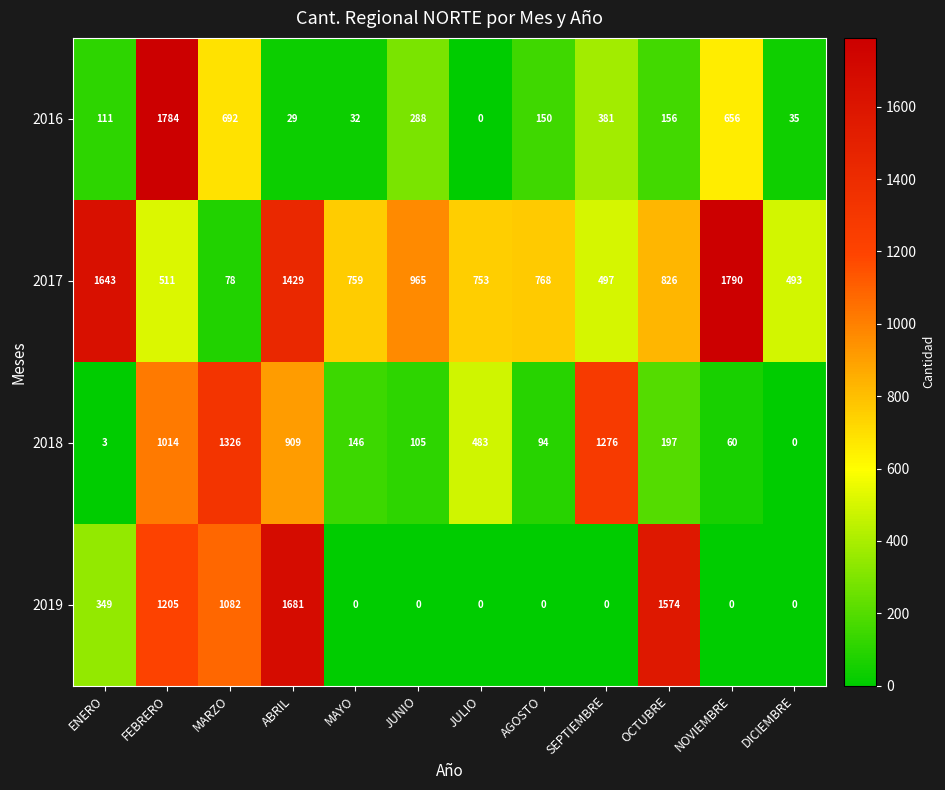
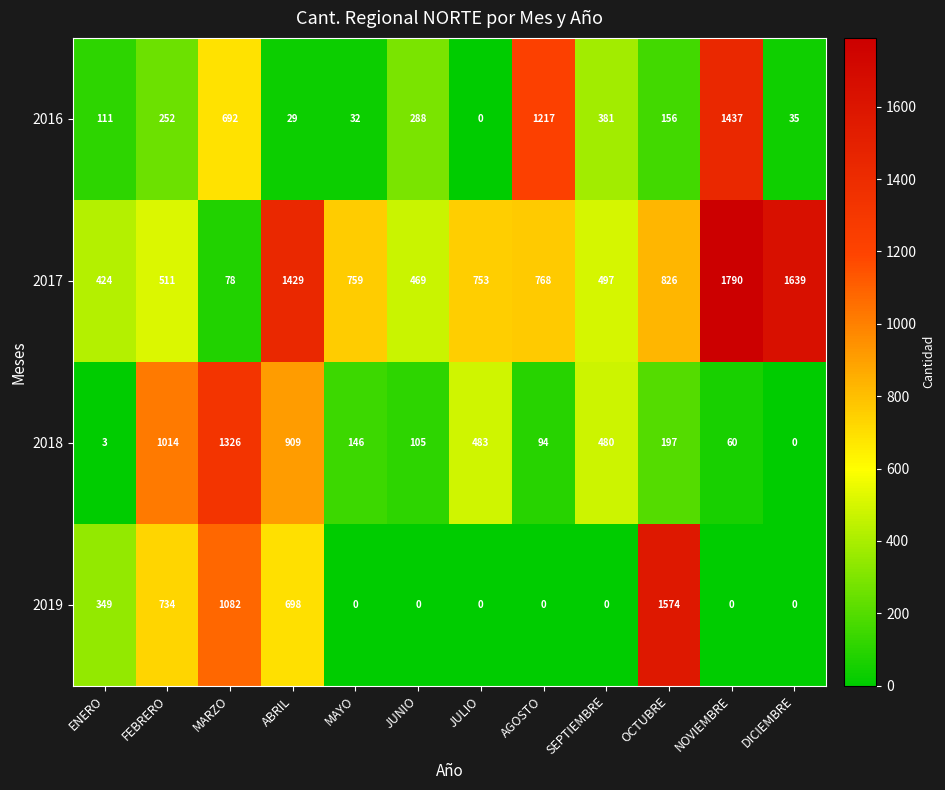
2016, FEBRERO: 1784 -> 252
2016, AGOSTO: 150 -> 1217
2016, NOVIEMBRE: 656 -> 1437
2017, ENERO: 1643 -> 424
2017, JUNIO: 965 -> 469
2017, DICIEMBRE: 493 -> 1639
2018, SEPTIEMBRE: 1276 -> 480
2019, FEBRERO: 1205 -> 734
2019, ABRIL: 1681 -> 698
